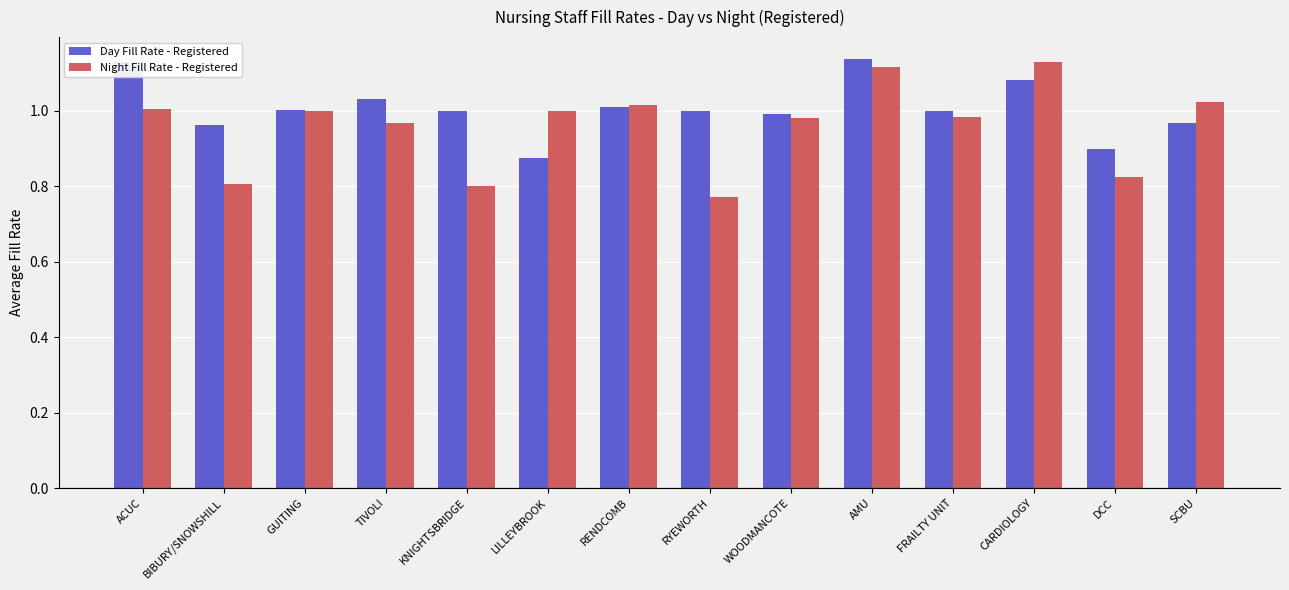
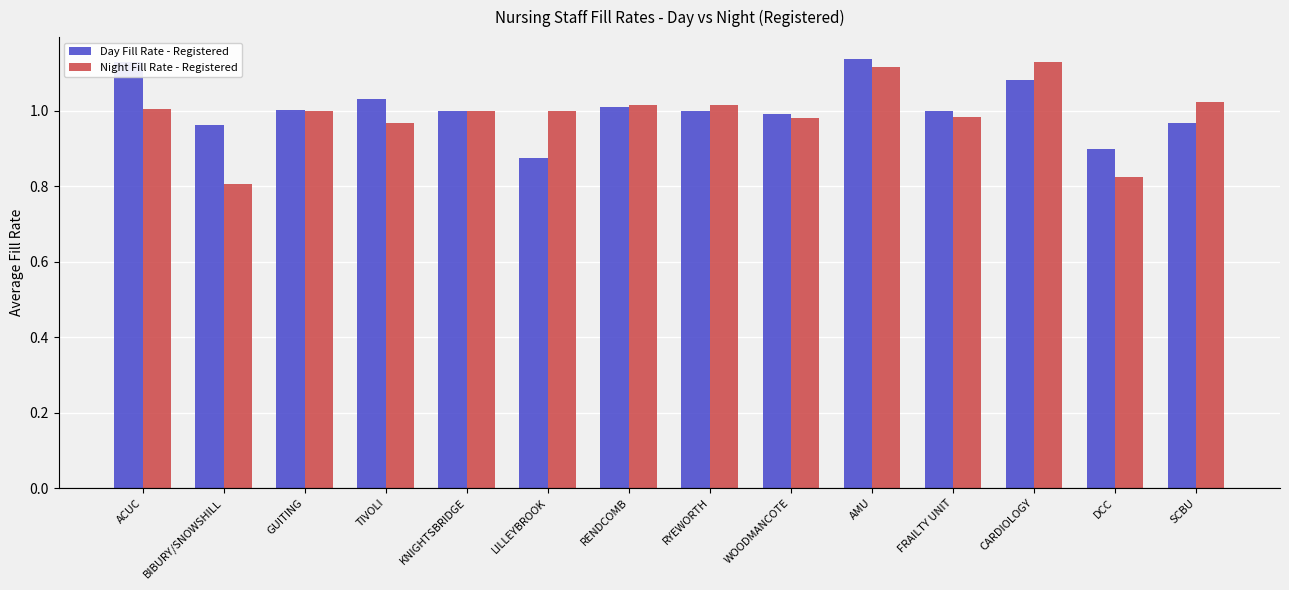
Night Fill Rate - Registered, KNIGHTSBRIDGE: 0.8 -> 1.0
Night Fill Rate - Registered, RYEWORTH: 0.77 -> 1.02
